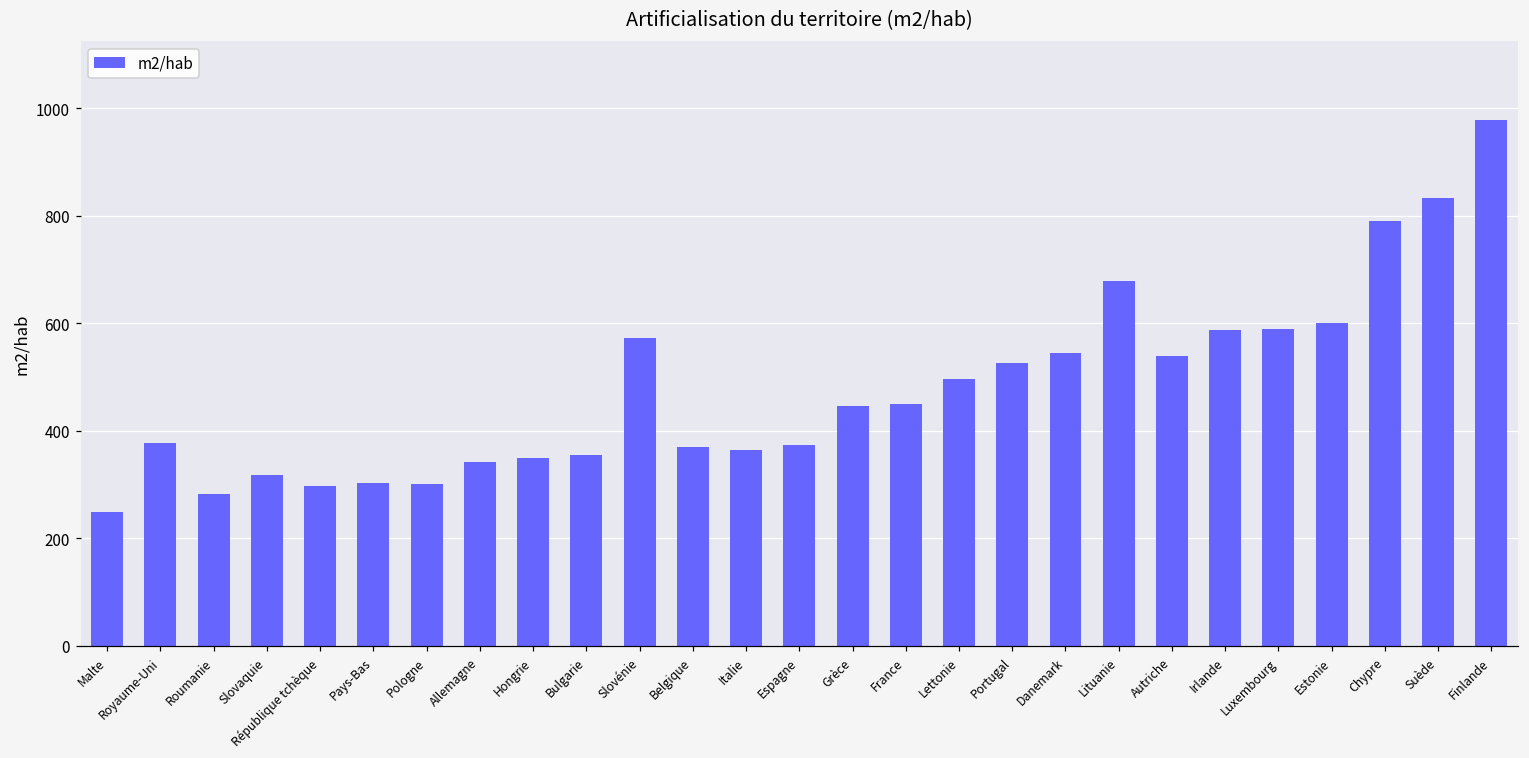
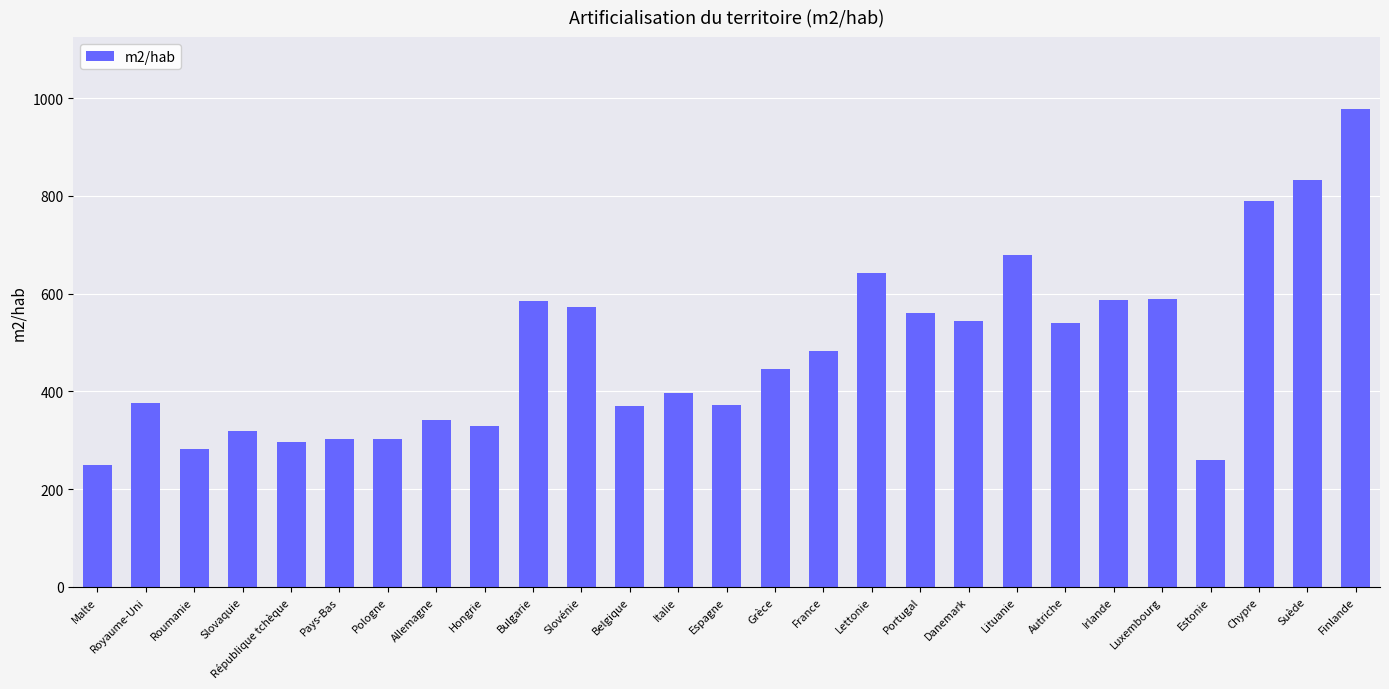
Hongrie: 350 -> 330
Bulgarie: 360 -> 590
Italie: 360 -> 400
France: 450 -> 480
Lettonie: 500 -> 640
Portugal: 530 -> 560
Estonie: 600 -> 260
